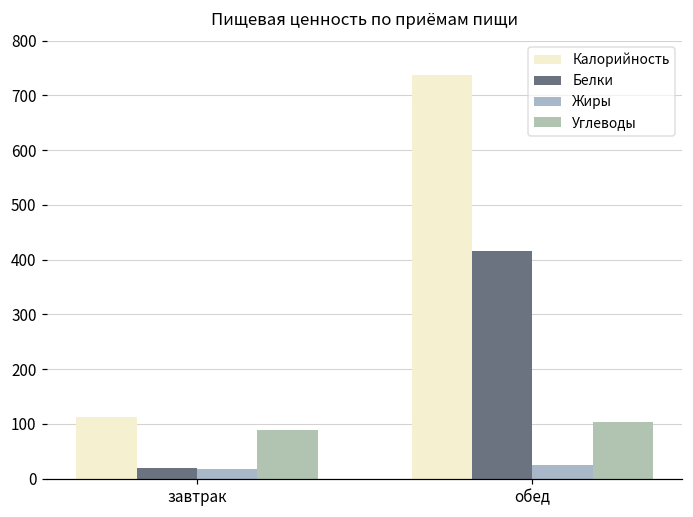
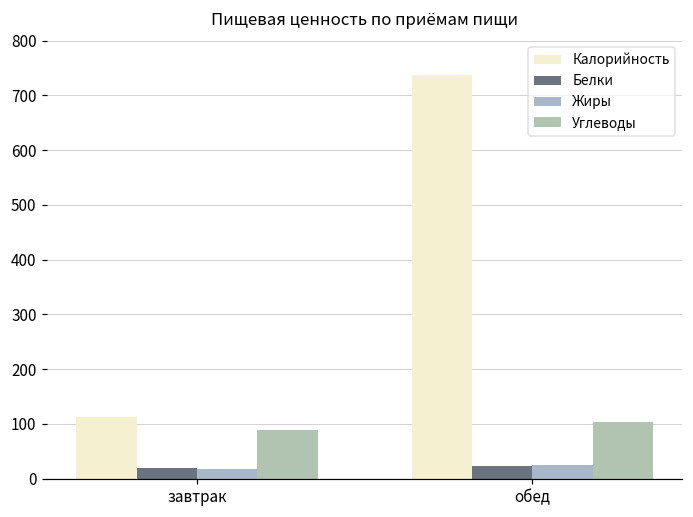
Белки, обед: 420 -> 20
